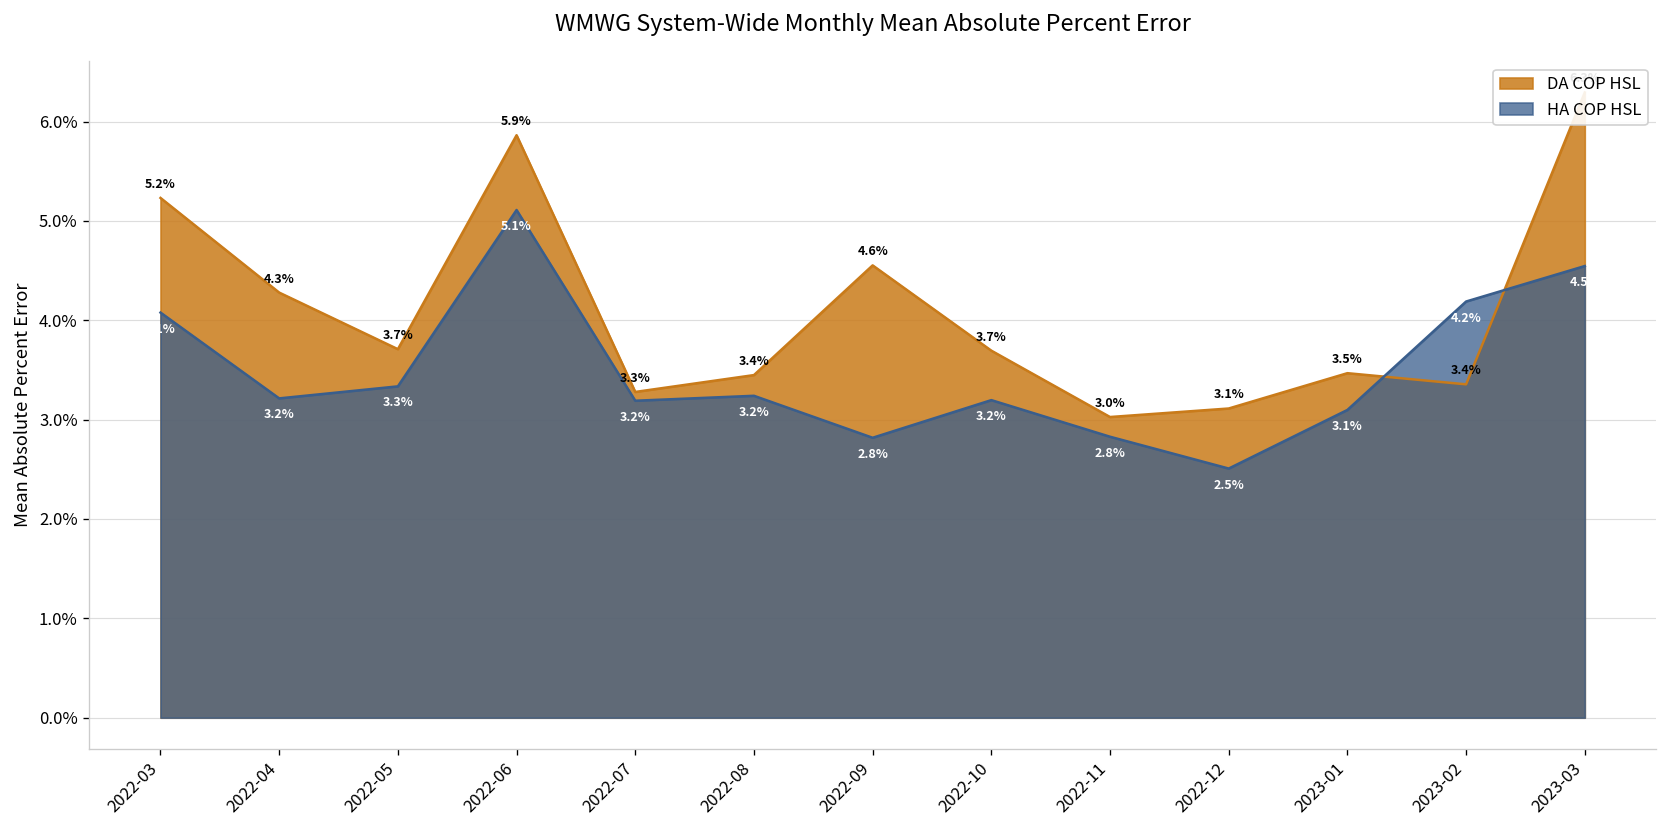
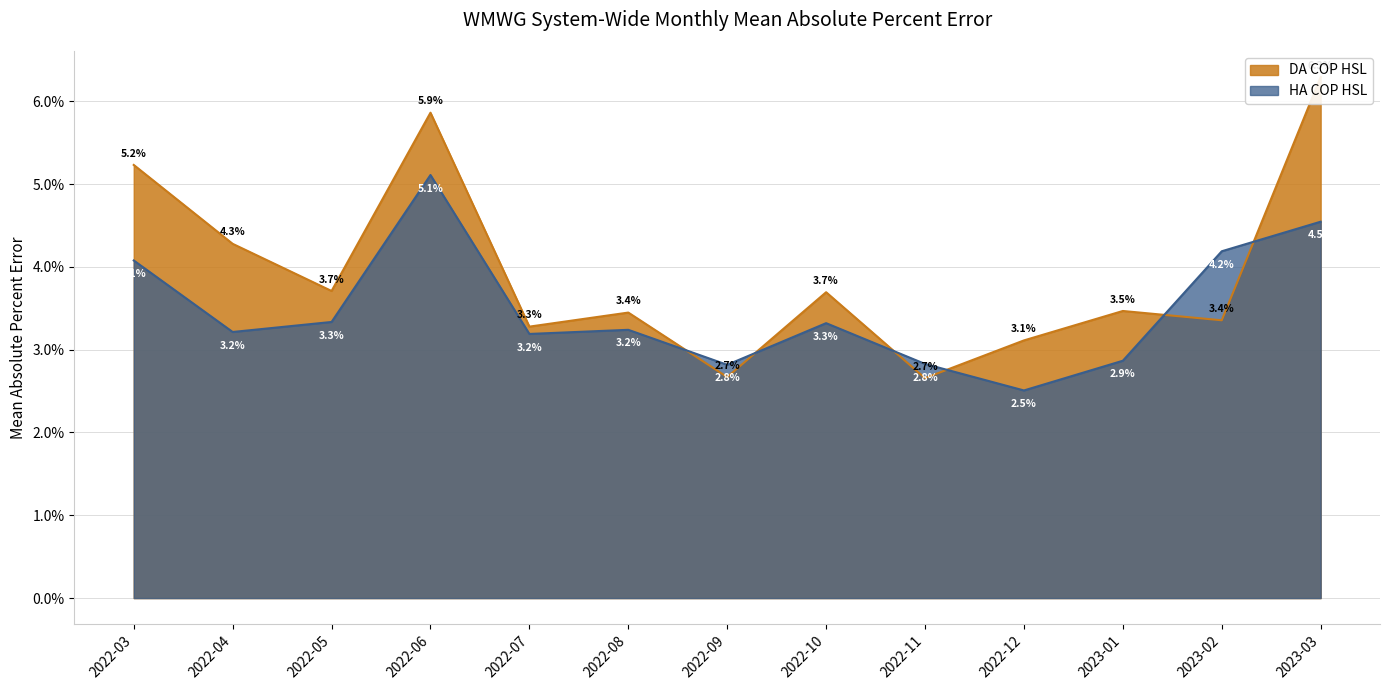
DA COP HSL, 2022-09: 4.6% -> 2.7%
HA COP HSL, 2022-10: 3.2% -> 3.3%
DA COP HSL, 2022-11: 3.0% -> 2.7%
HA COP HSL, 2023-01: 3.1% -> 2.9%
